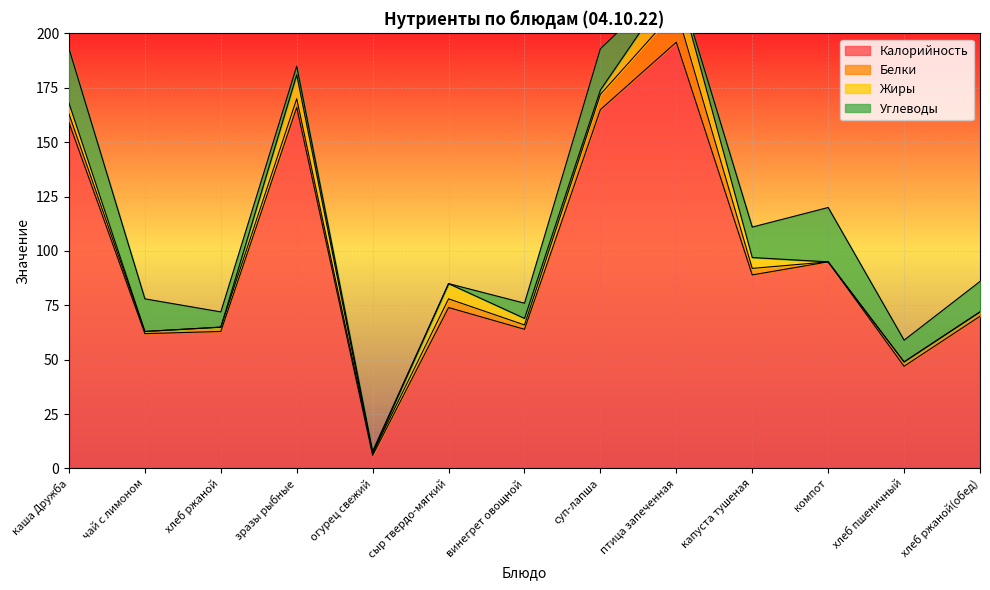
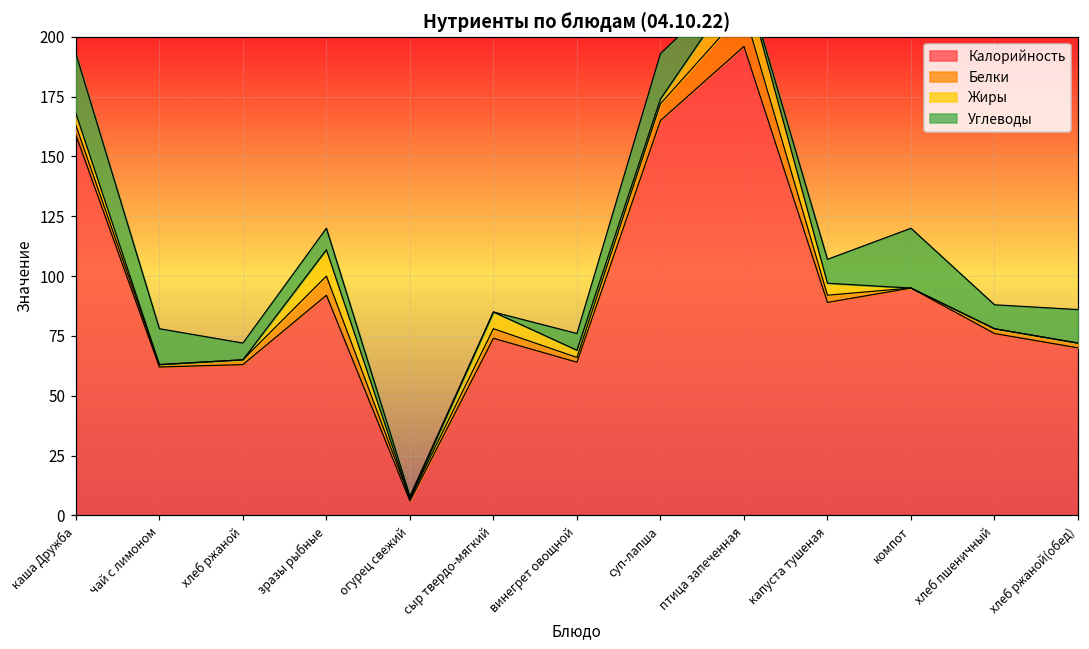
Калорийность, зразы рыбные: 166 -> 92
Белки, зразы рыбные: 4 -> 8
Углеводы, зразы рыбные: 4 -> 9
Углеводы, капуста тушеная: 14 -> 10
Калорийность, хлеб пшеничный: 47 -> 76
